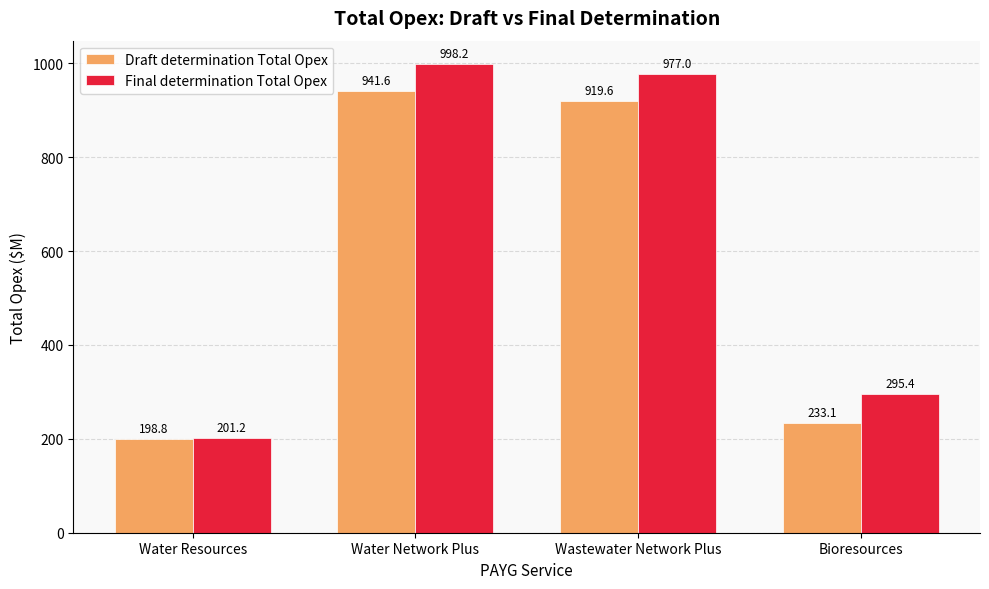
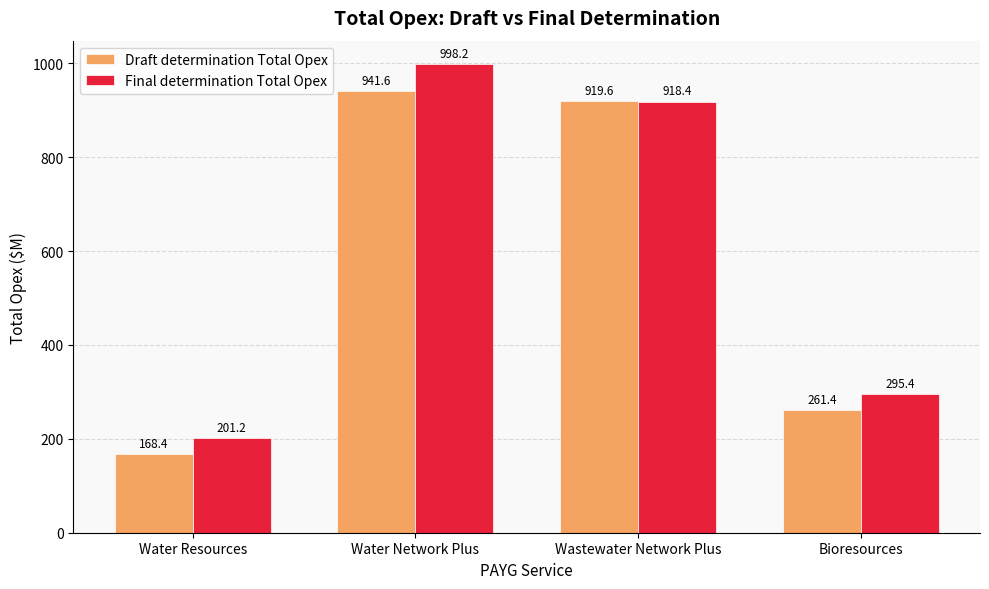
Draft determination Total Opex, Water Resources: 198.8 -> 168.4
Final determination Total Opex, Wastewater Network Plus: 977.0 -> 918.4
Draft determination Total Opex, Bioresources: 233.1 -> 261.4
